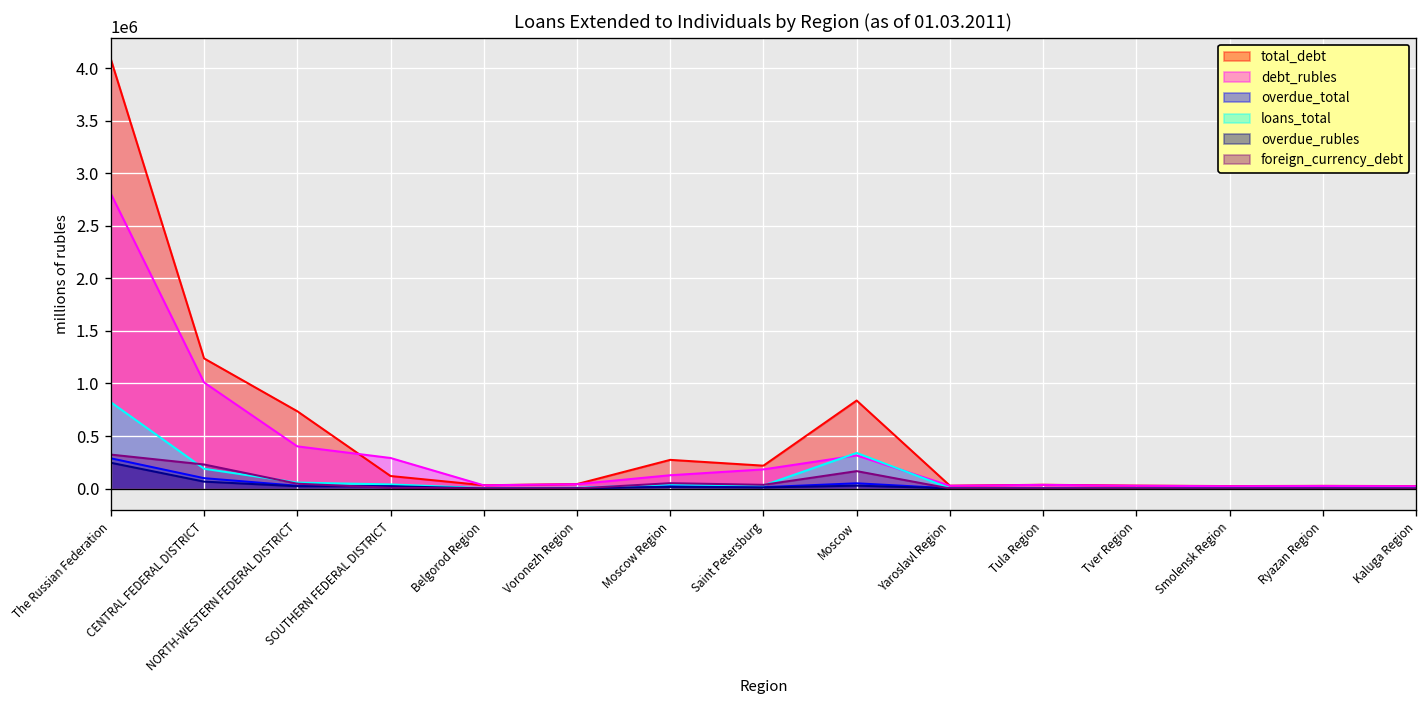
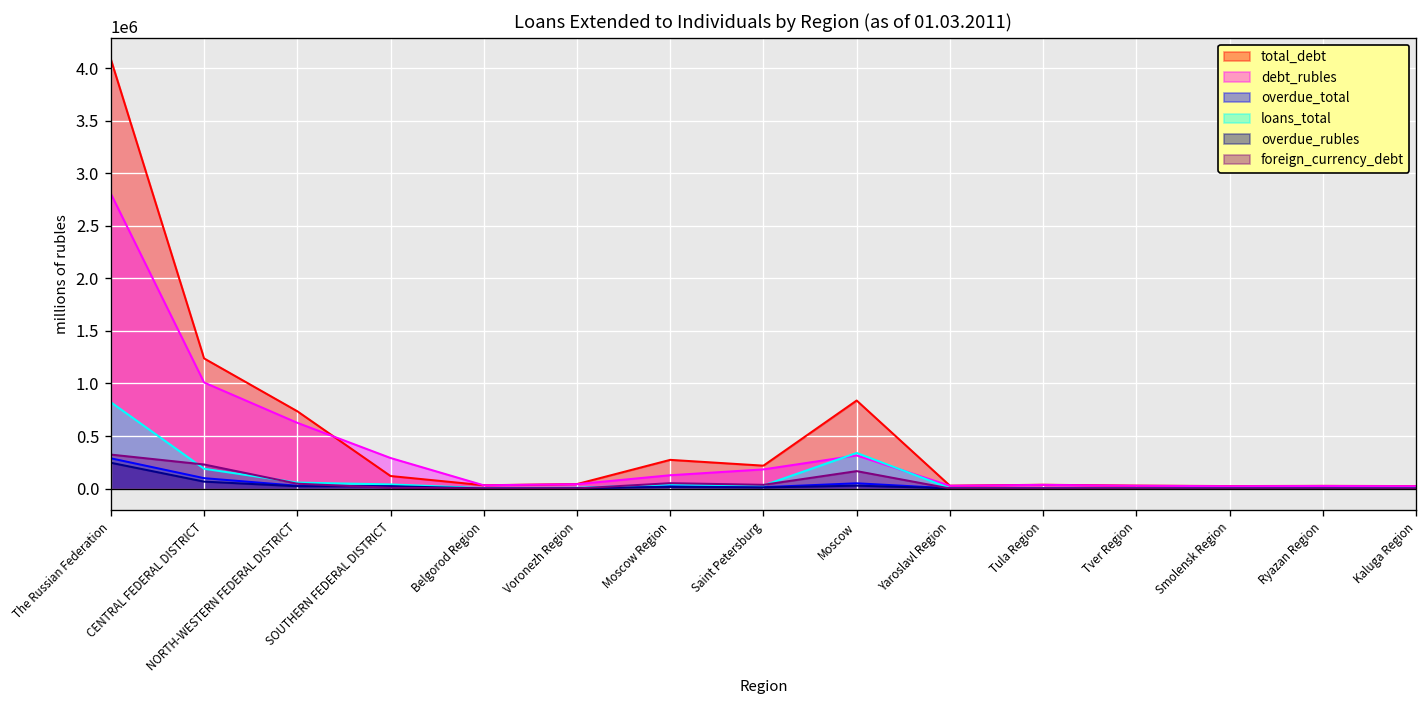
debt_rubles, NORTH-WESTERN FEDERAL DISTRICT: 400000 -> 600000
